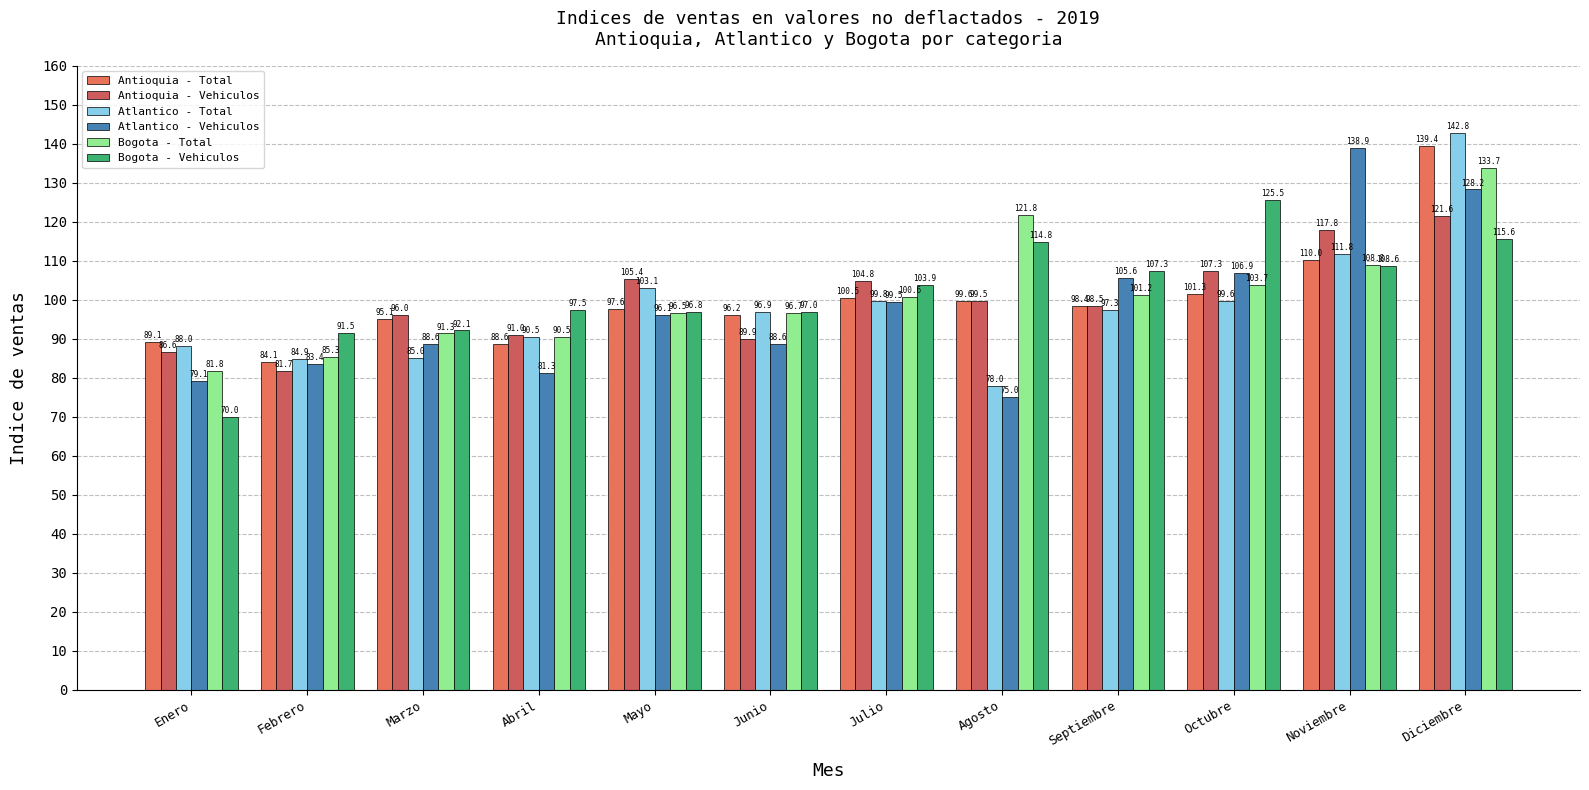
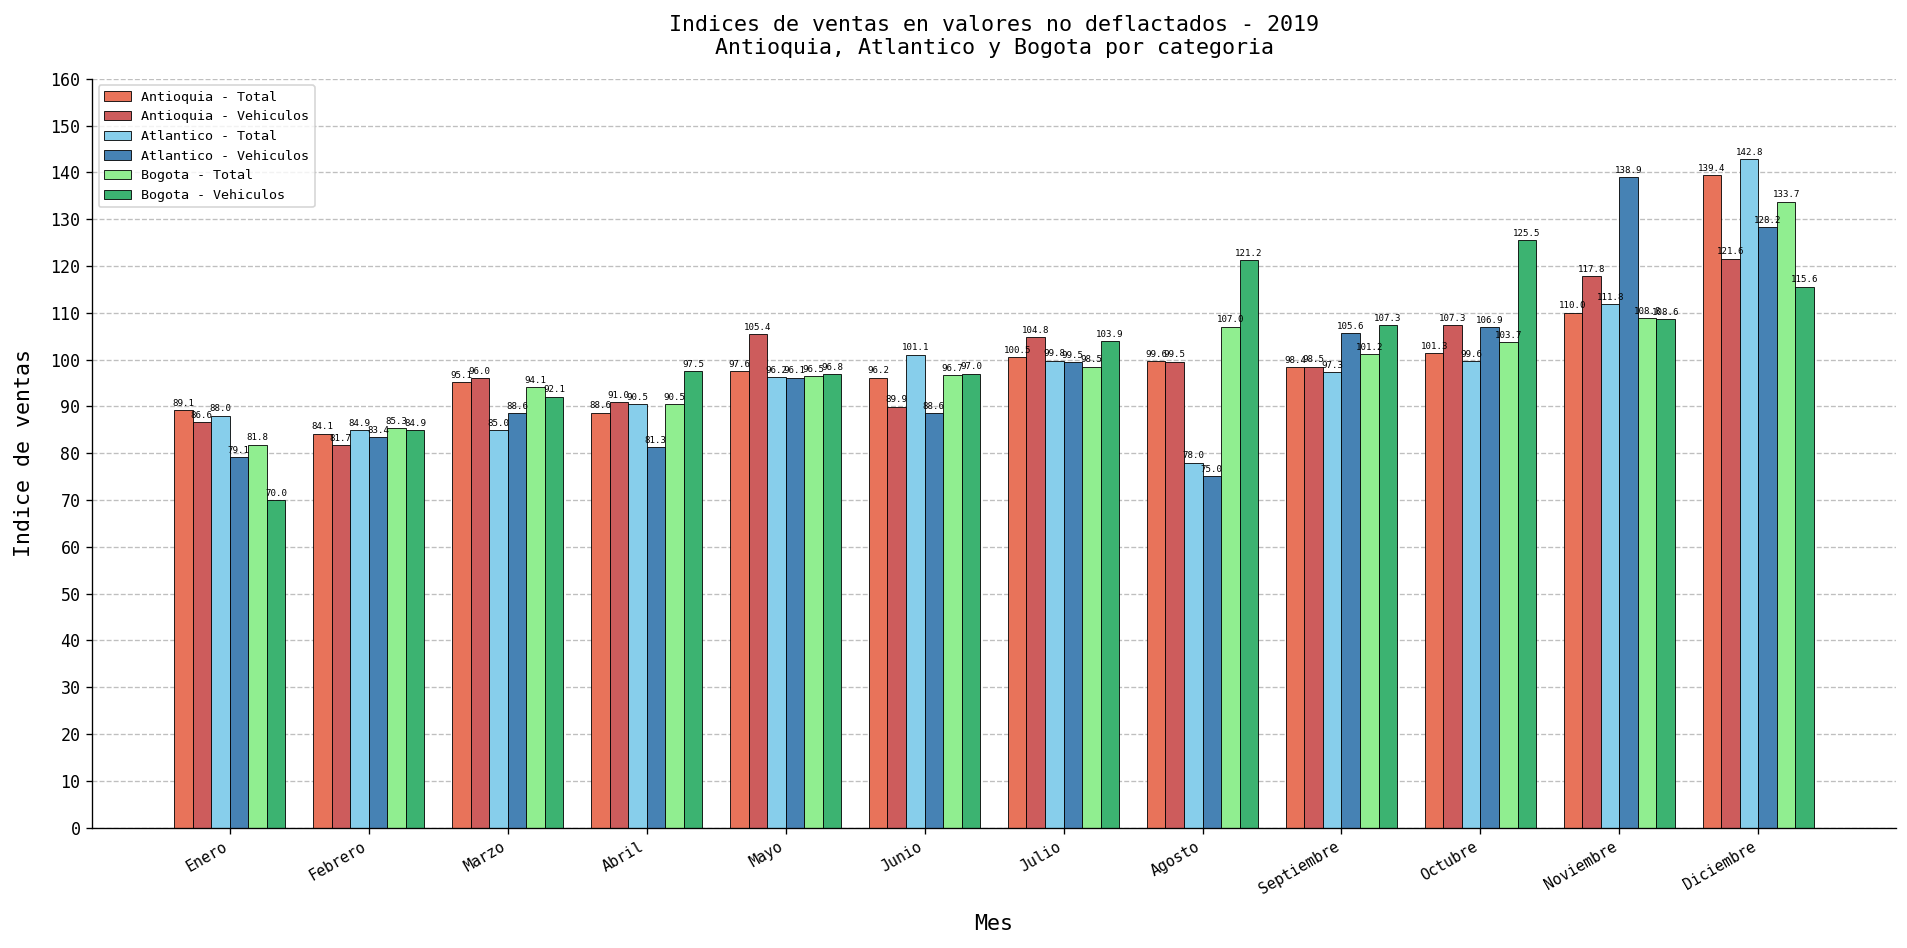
Bogota - Vehiculos, Febrero: 91.5 -> 84.9
Bogota - Total, Marzo: 91.3 -> 94.1
Atlantico - Total, Mayo: 103.1 -> 96.2
Atlantico - Total, Junio: 96.9 -> 101.1
Bogota - Total, Julio: 100.6 -> 98.5
Bogota - Total, Agosto: 121.8 -> 107.0
Bogota - Vehiculos, Agosto: 114.8 -> 121.2
